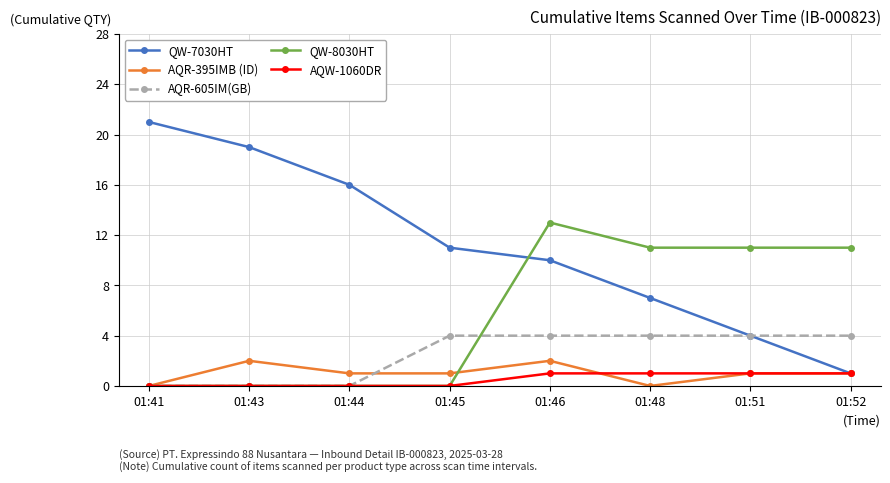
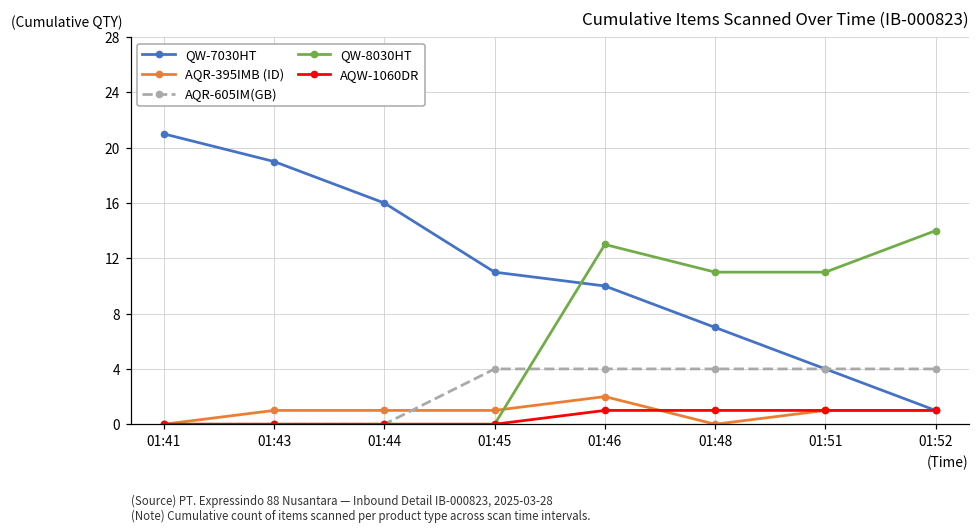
AQR-395IMB (ID), 01:43: 2 -> 1
QW-8030HT, 01:52: 11 -> 14
